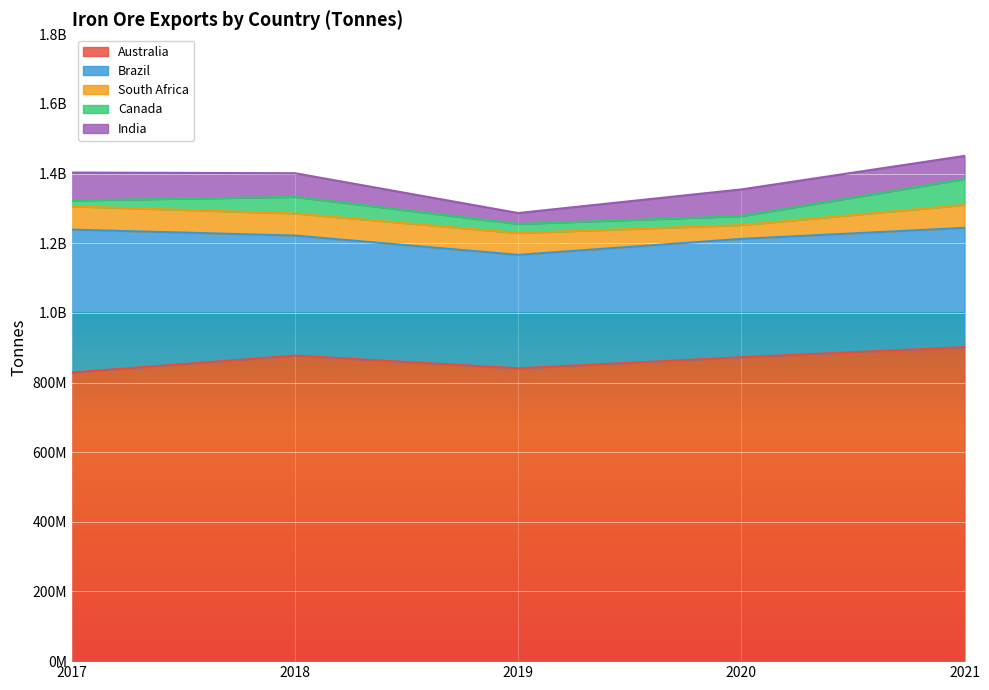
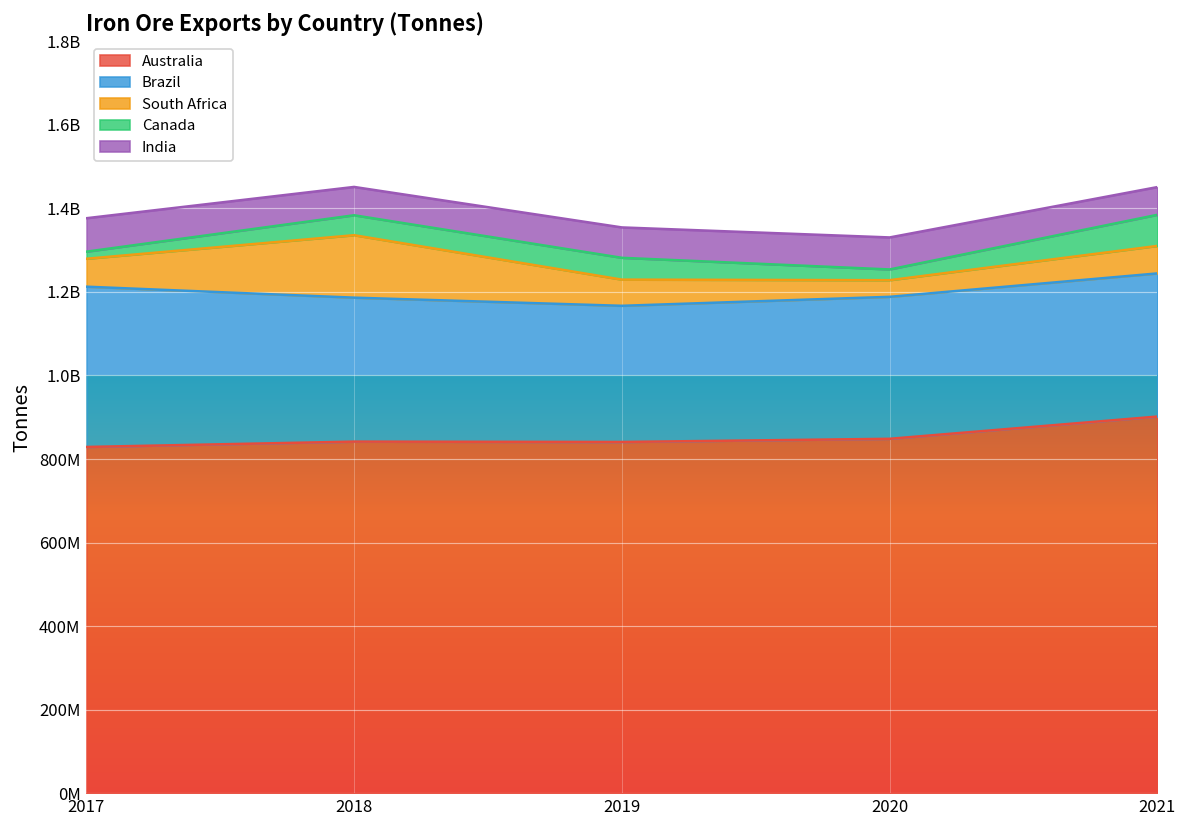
Brazil, 2017: 410000000 -> 380000000
Australia, 2018: 880000000 -> 840000000
South Africa, 2018: 60000000 -> 150000000
Canada, 2019: 30000000 -> 50000000
India, 2019: 30000000 -> 70000000
Australia, 2020: 870000000 -> 850000000
